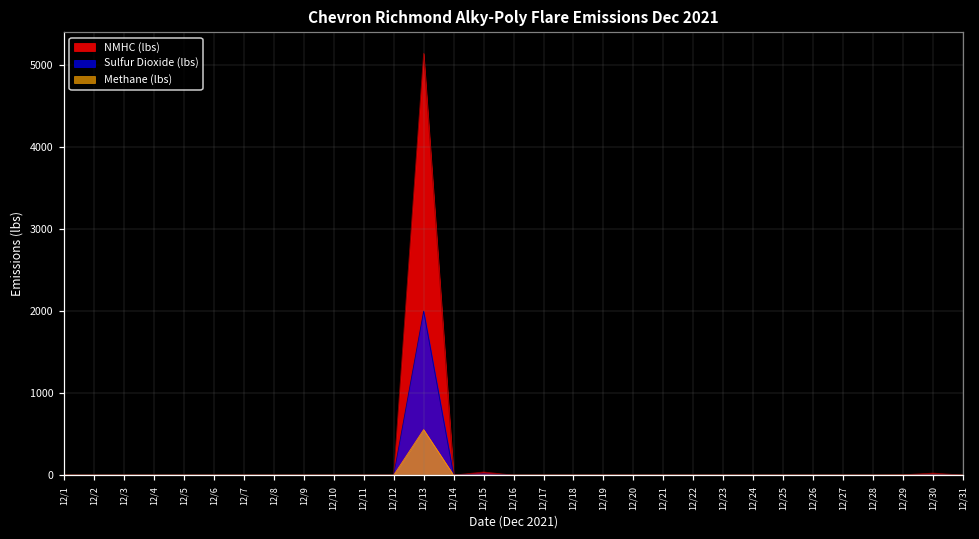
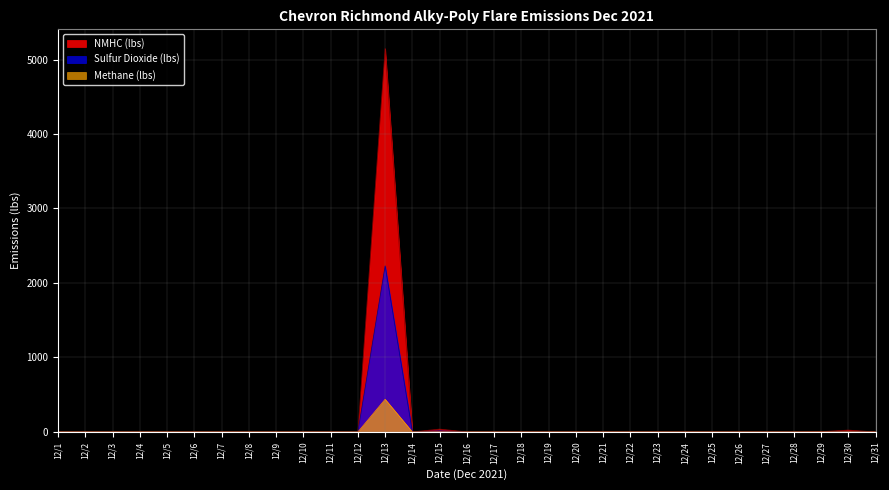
Sulfur Dioxide (lbs), 12/13: 2000 -> 2200
Methane (lbs), 12/13: 600 -> 400
